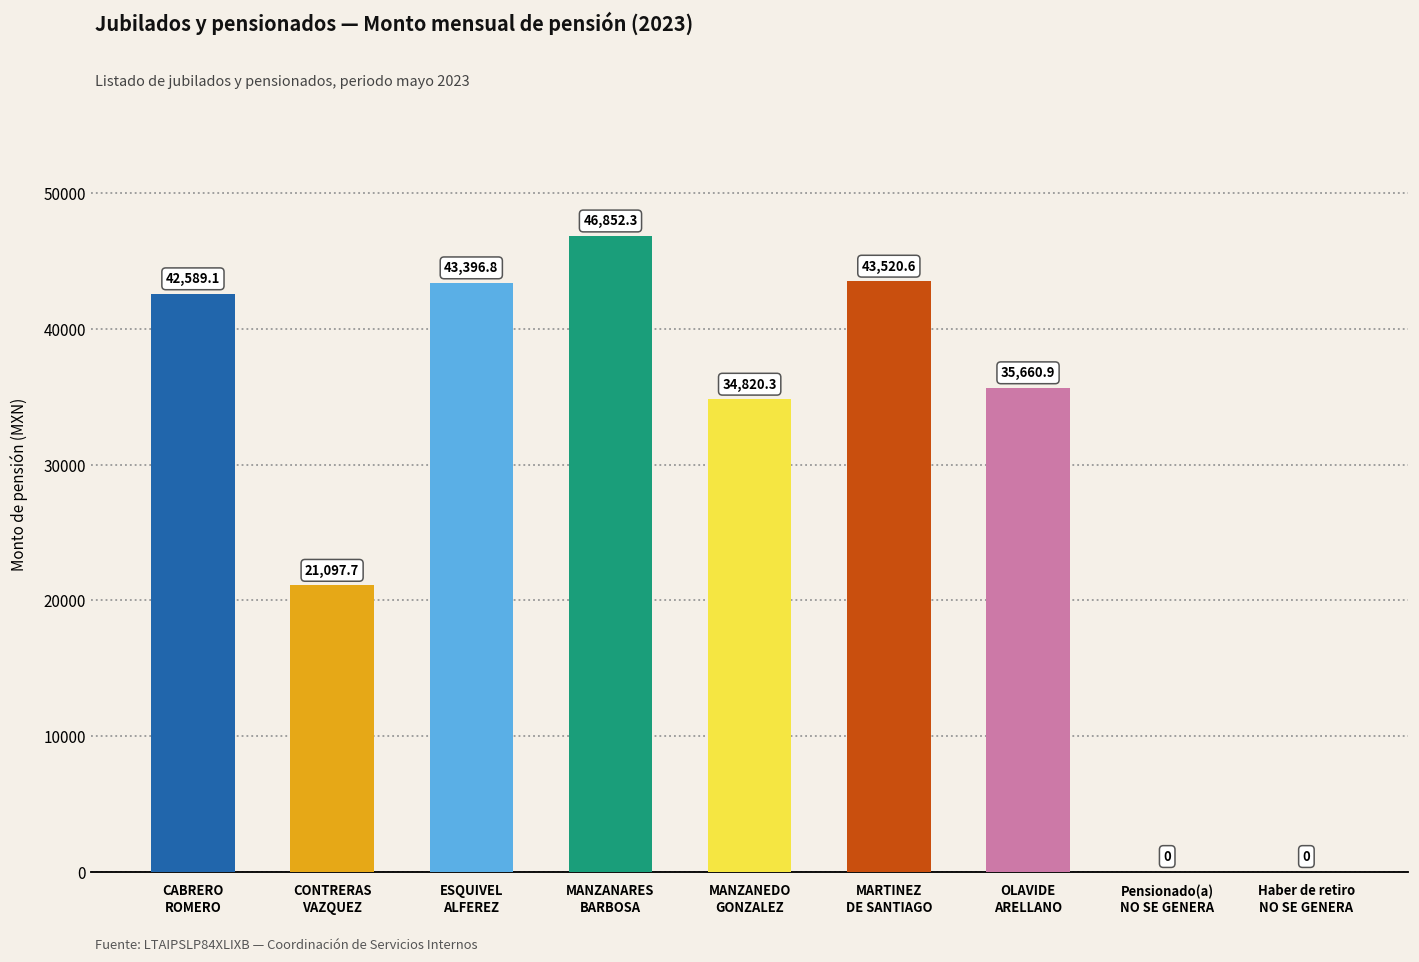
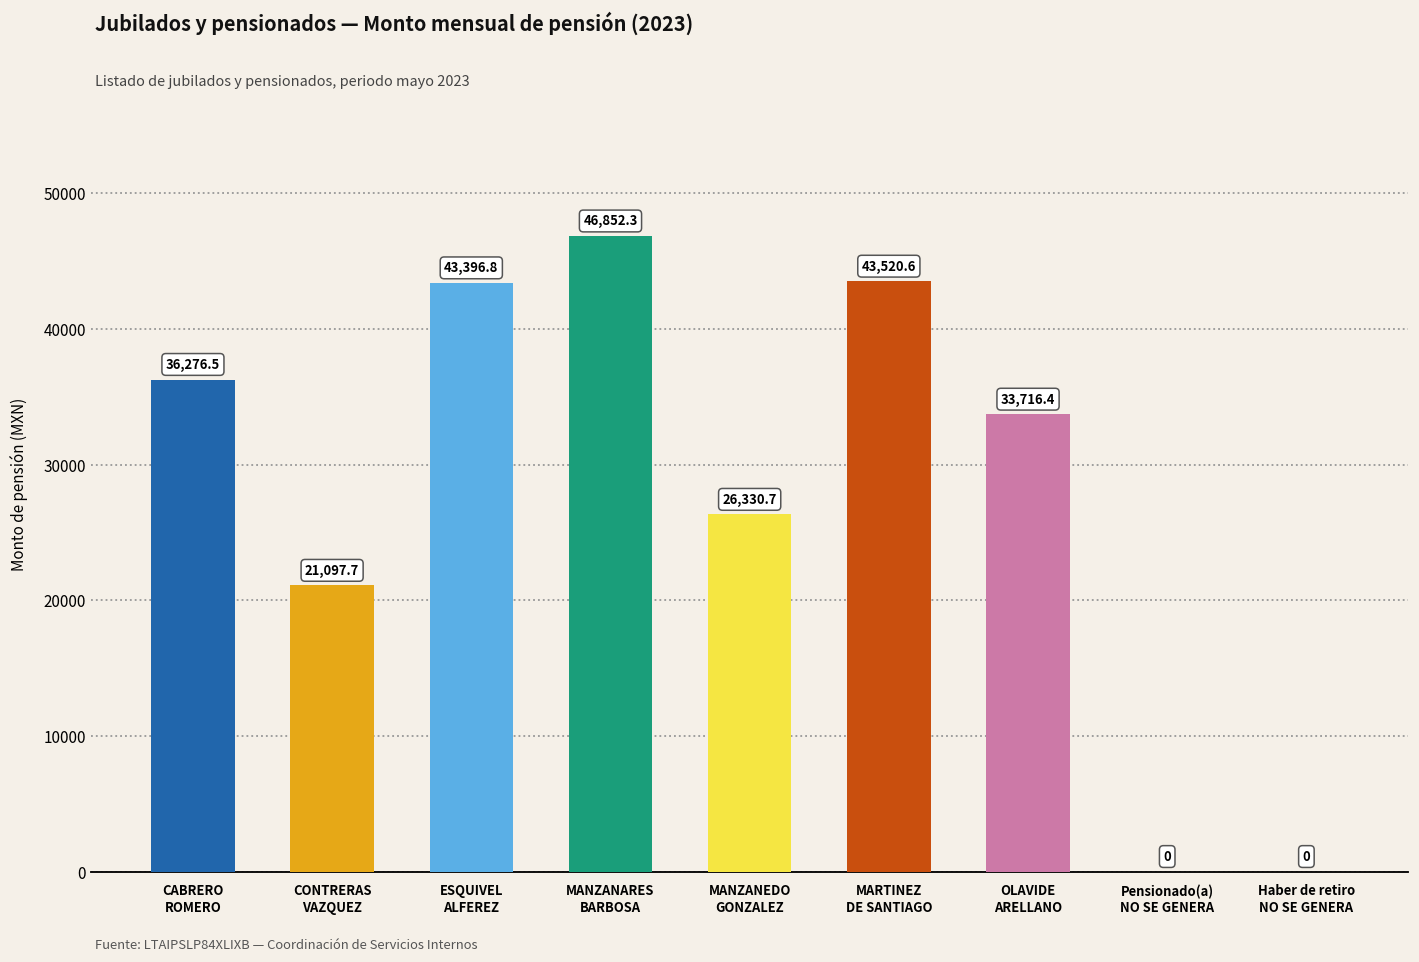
CABRERO ROMERO: 42,589.1 -> 36,276.5
MANZANEDO GONZALEZ: 34,820.3 -> 26,330.7
OLAVIDE ARELLANO: 35,660.9 -> 33,716.4
